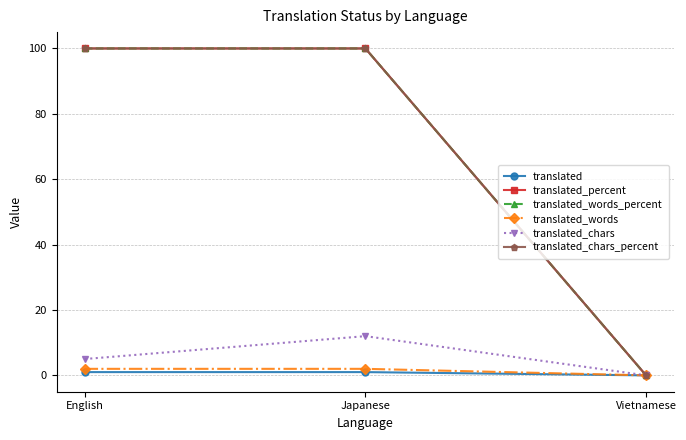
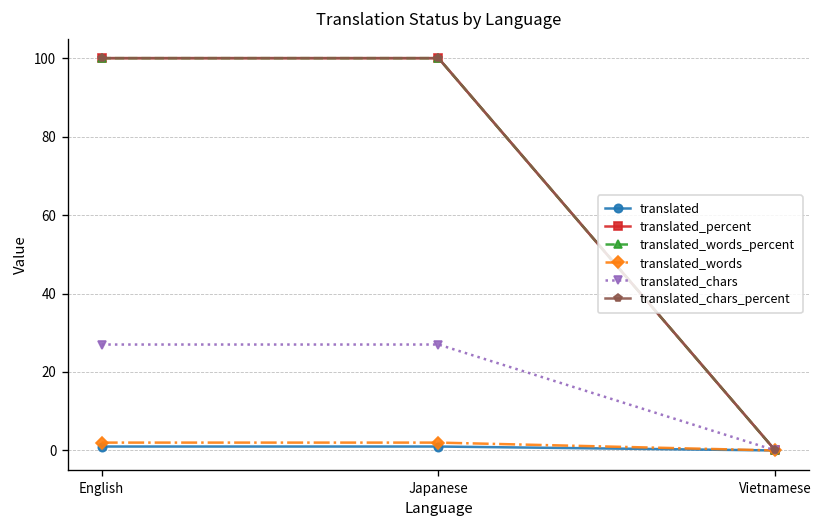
translated_chars, English: 5 -> 27
translated_chars, Japanese: 12 -> 27
